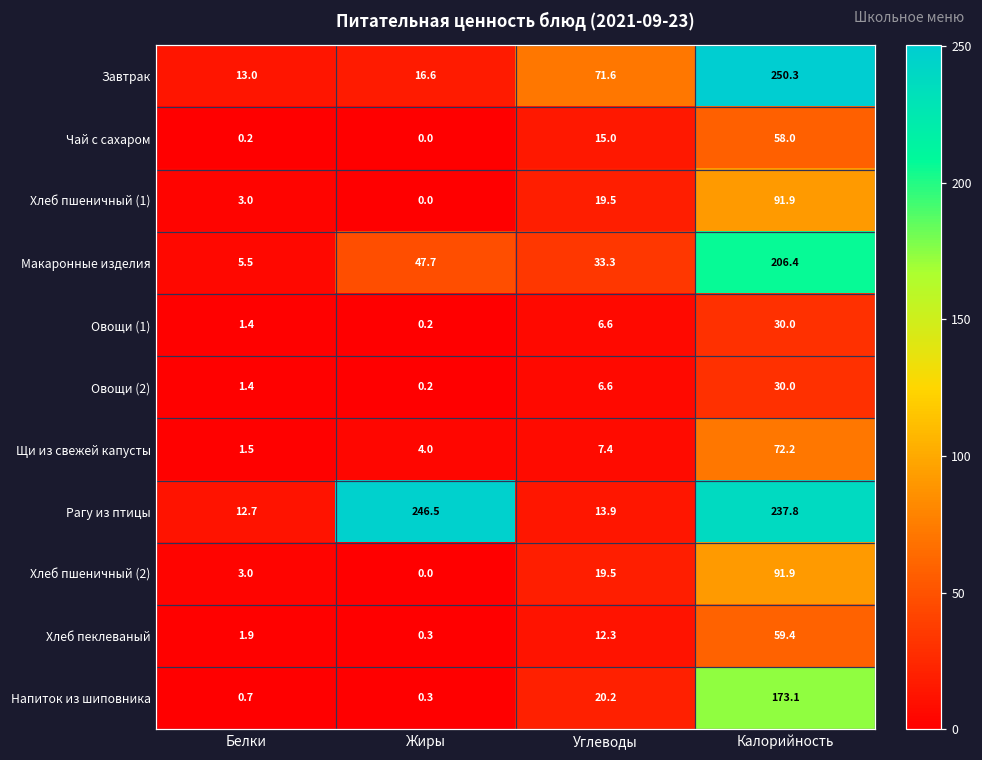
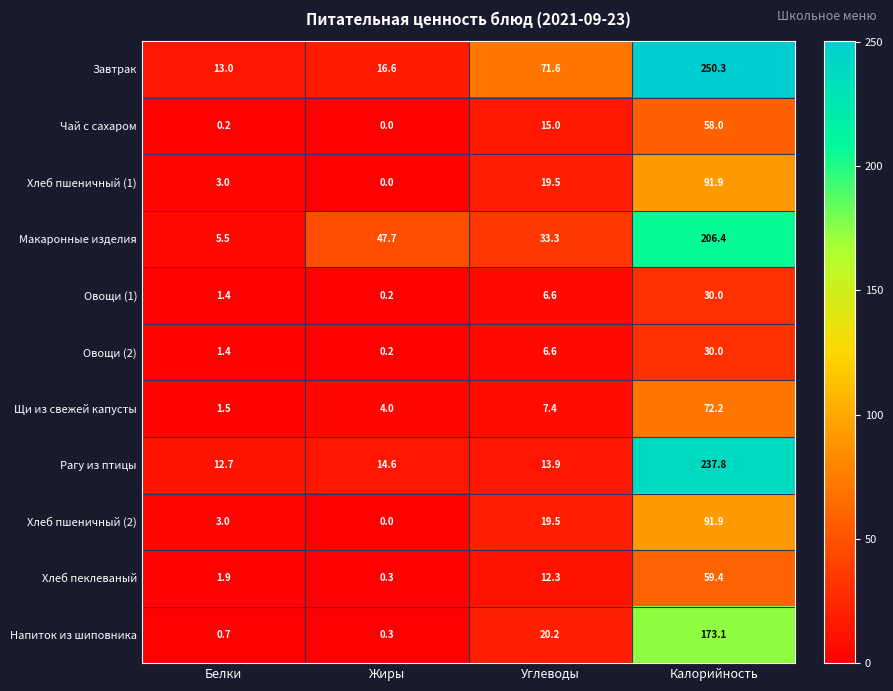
Рагу из птицы, Жиры: 246.5 -> 14.6
